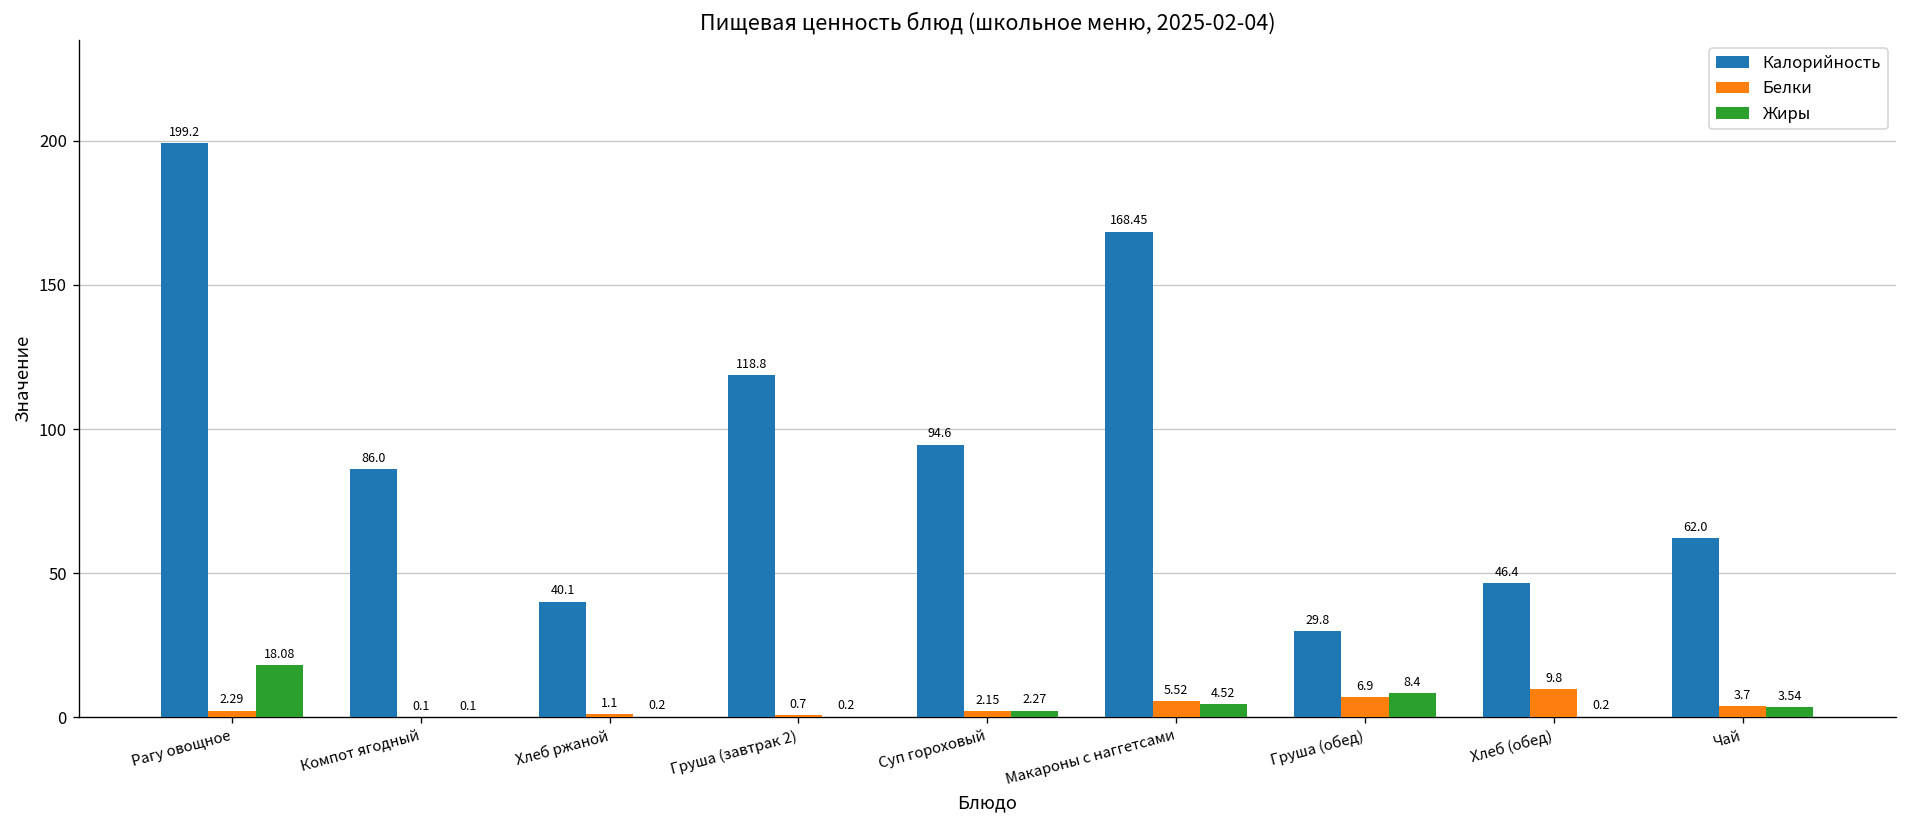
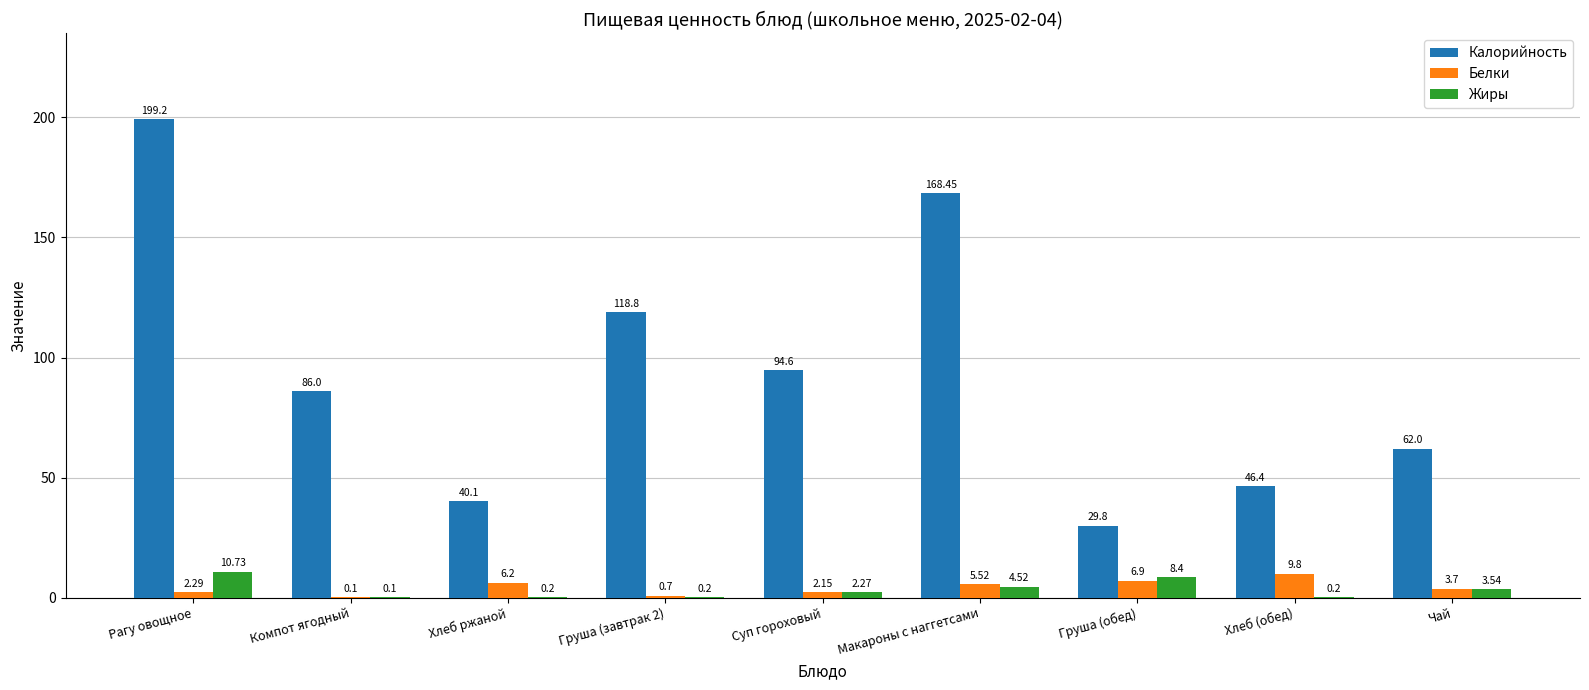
Жиры, Рагу овощное: 18.08 -> 10.73
Белки, Хлеб ржаной: 1.1 -> 6.2
